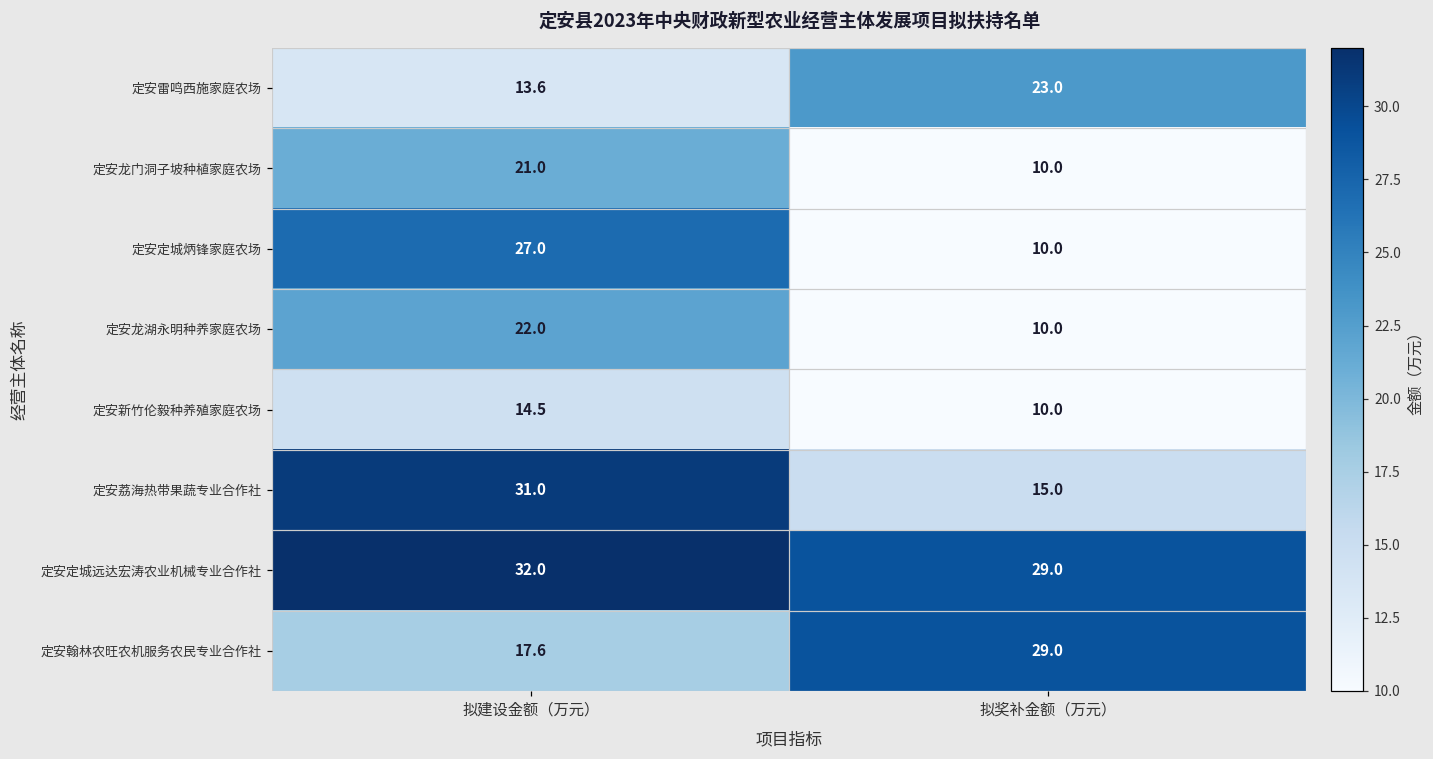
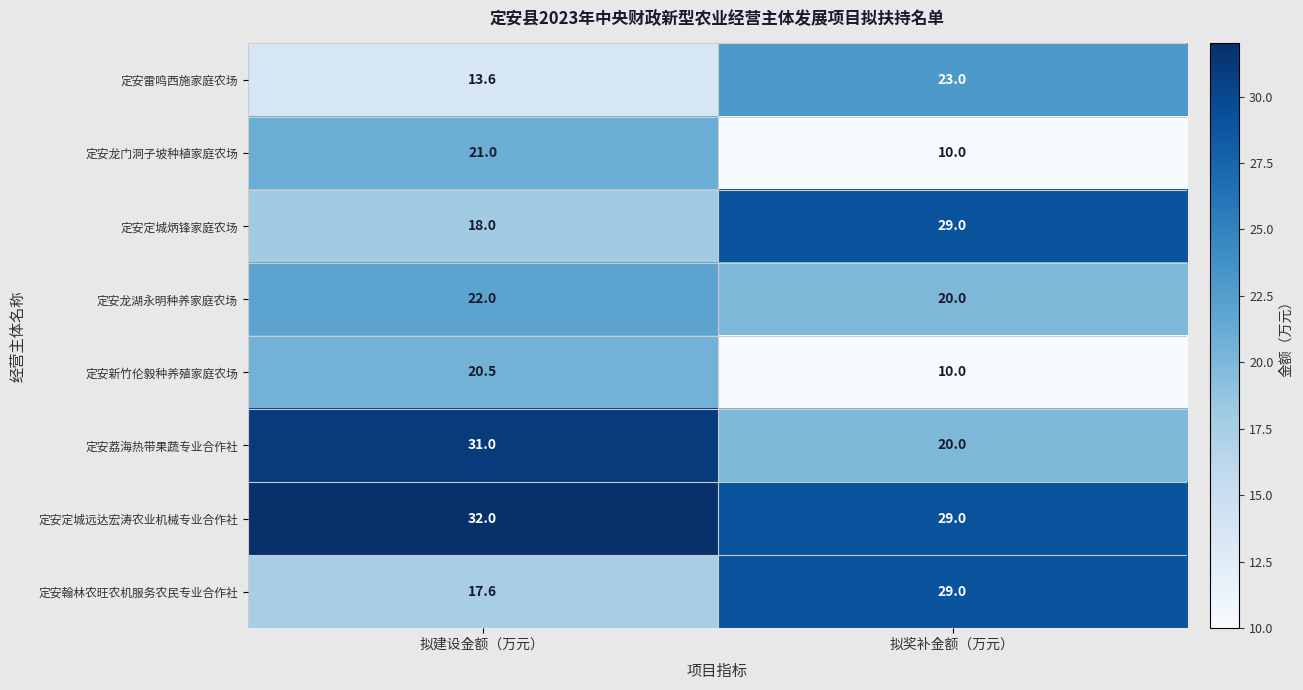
定安定城炳锋家庭农场, 拟建设金额（万元）: 27.0 -> 18.0
定安定城炳锋家庭农场, 拟奖补金额（万元）: 10.0 -> 29.0
定安龙湖永明种养家庭农场, 拟奖补金额（万元）: 10.0 -> 20.0
定安新竹伦毅种养殖家庭农场, 拟建设金额（万元）: 14.5 -> 20.5
定安荔海热带果蔬专业合作社, 拟奖补金额（万元）: 15.0 -> 20.0
